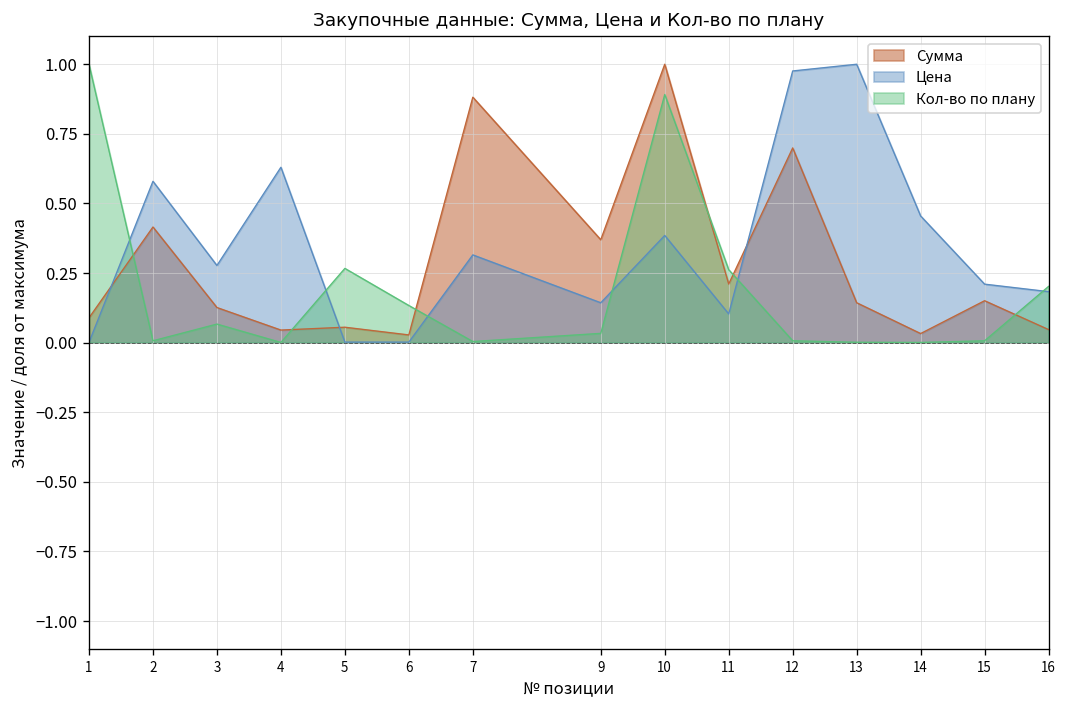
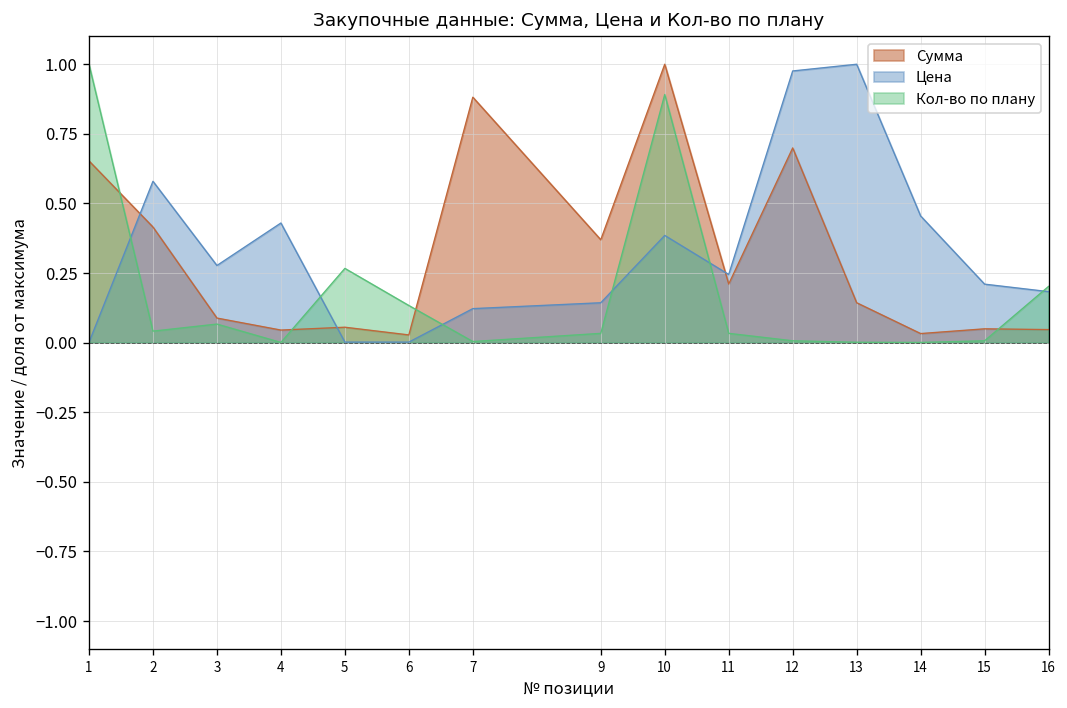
Сумма, 1: 0.09 -> 0.65
Кол-во по плану, 2: 0.01 -> 0.04
Сумма, 3: 0.13 -> 0.09
Цена, 4: 0.63 -> 0.43
Цена, 7: 0.32 -> 0.12
Цена, 11: 0.10 -> 0.24
Кол-во по плану, 11: 0.26 -> 0.03
Сумма, 15: 0.15 -> 0.05
